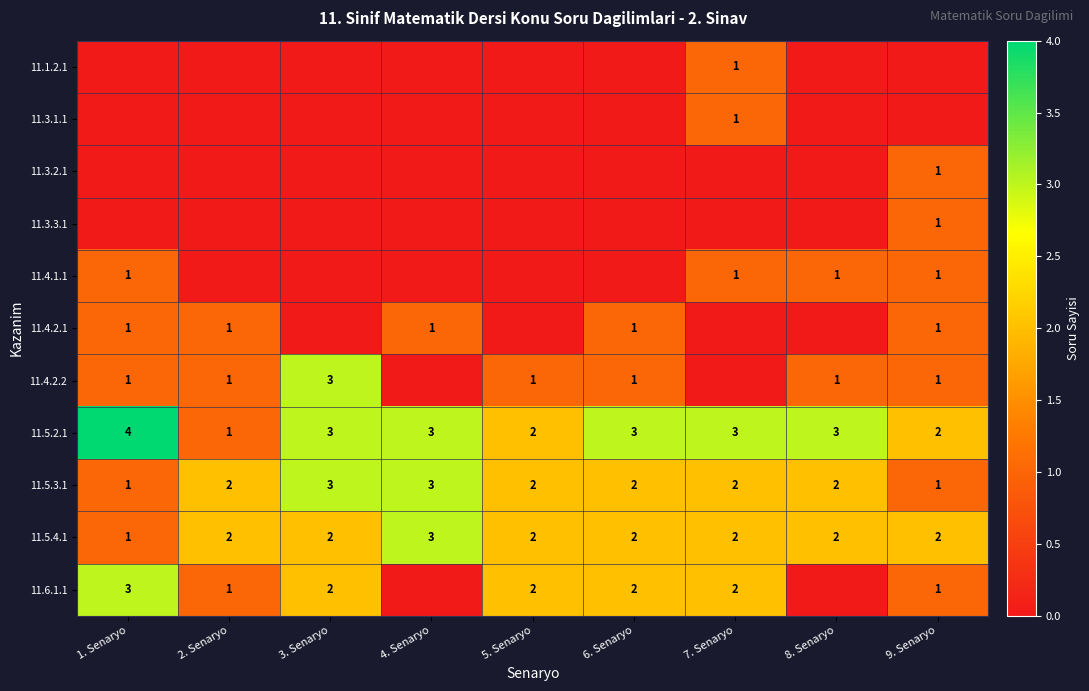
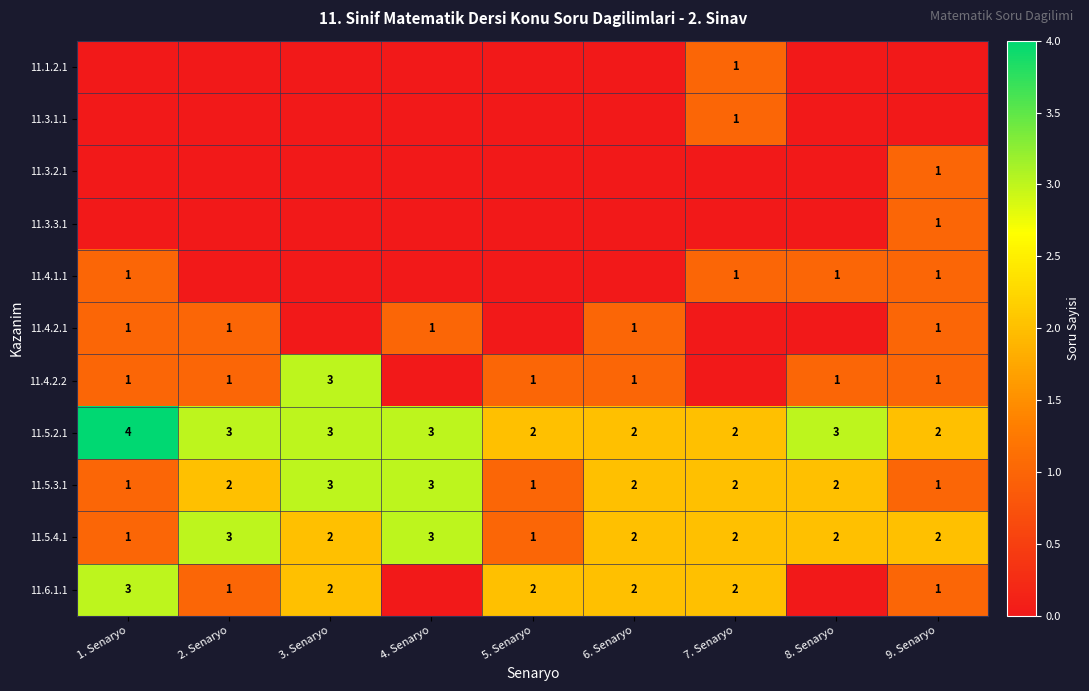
11.5.2.1, 2. Senaryo: 1 -> 3
11.5.2.1, 6. Senaryo: 3 -> 2
11.5.2.1, 7. Senaryo: 3 -> 2
11.5.3.1, 5. Senaryo: 2 -> 1
11.5.4.1, 2. Senaryo: 2 -> 3
11.5.4.1, 5. Senaryo: 2 -> 1
